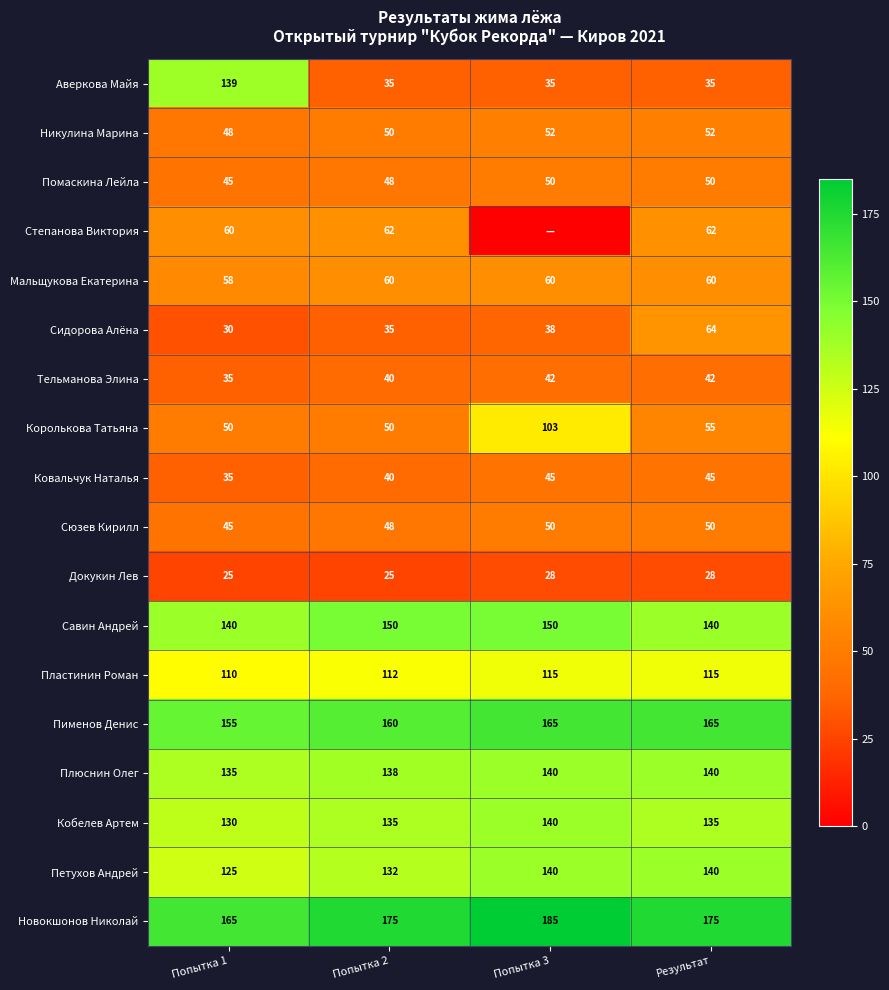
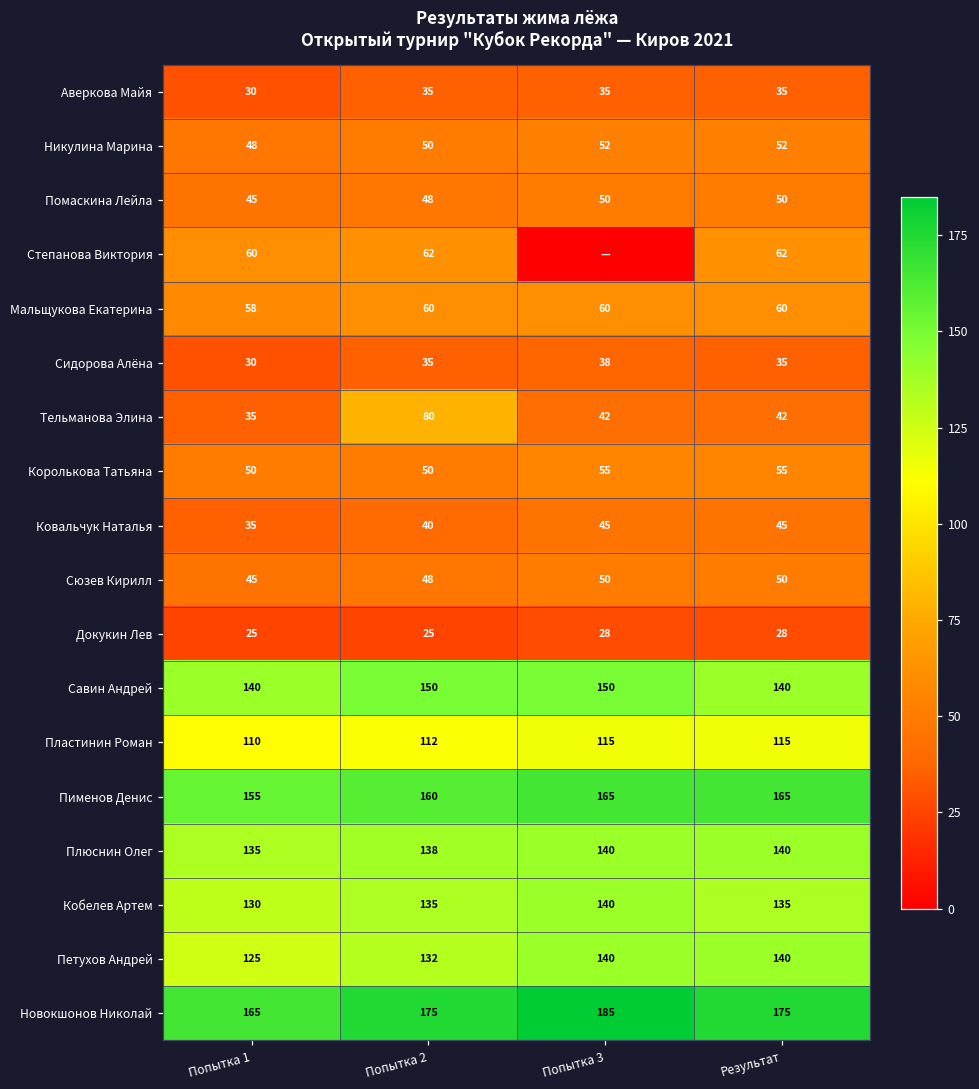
Аверкова Майя, Попытка 1: 139 -> 30
Сидорова Алёна, Результат: 64 -> 35
Тельманова Элина, Попытка 2: 40 -> 80
Королькова Татьяна, Попытка 3: 103 -> 55
